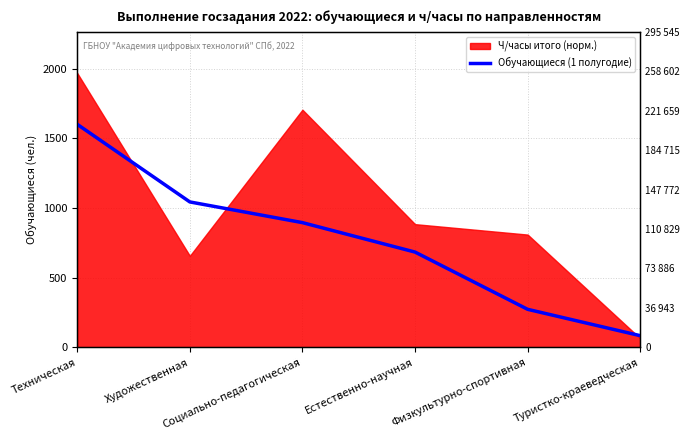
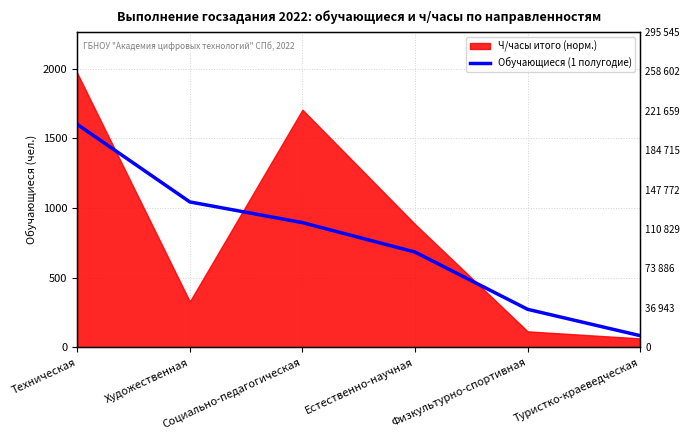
Ч/часы итого (норм.), Художественная: 660 -> 330
Ч/часы итого (норм.), Физкультурно-спортивная: 810 -> 110
